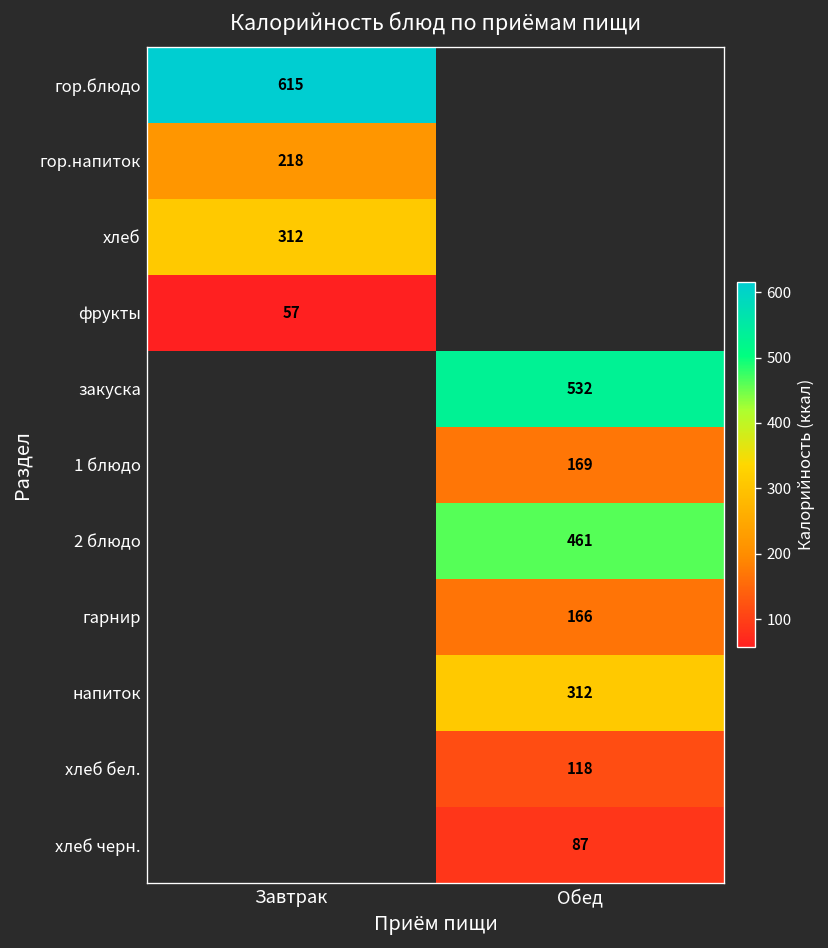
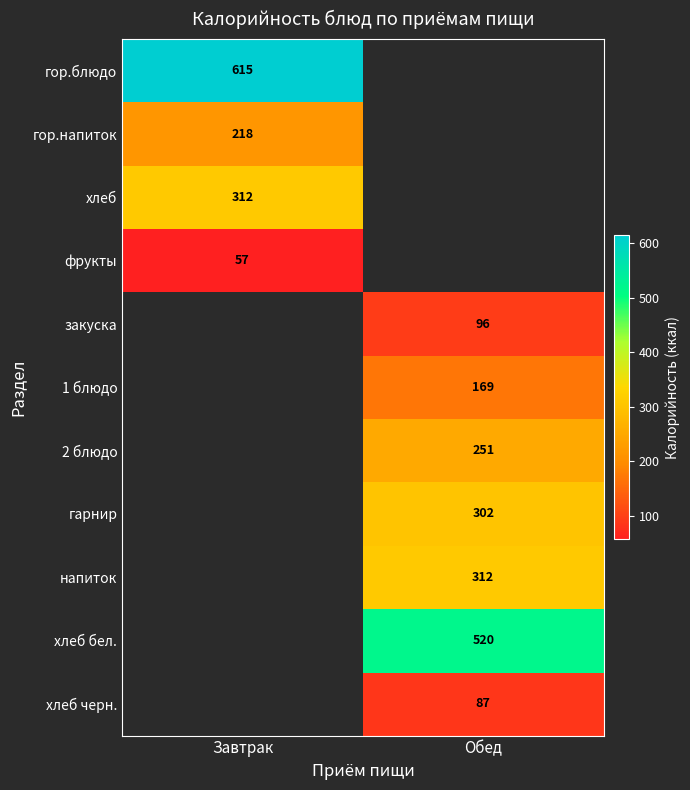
закуска, Обед: 532 -> 96
2 блюдо, Обед: 461 -> 251
гарнир, Обед: 166 -> 302
хлеб бел., Обед: 118 -> 520
